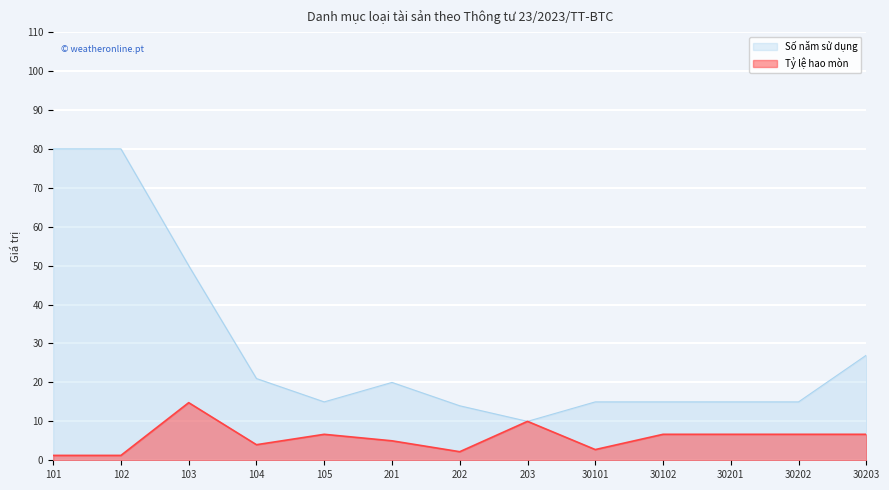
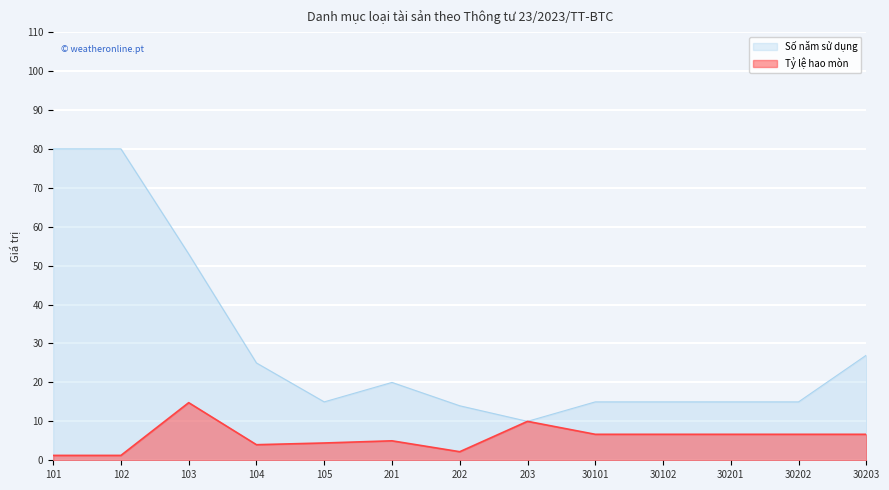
Số năm sử dụng, 103: 50 -> 53
Số năm sử dụng, 104: 21 -> 25
Tỷ lệ hao mòn, 105: 7 -> 4
Tỷ lệ hao mòn, 30101: 3 -> 7
